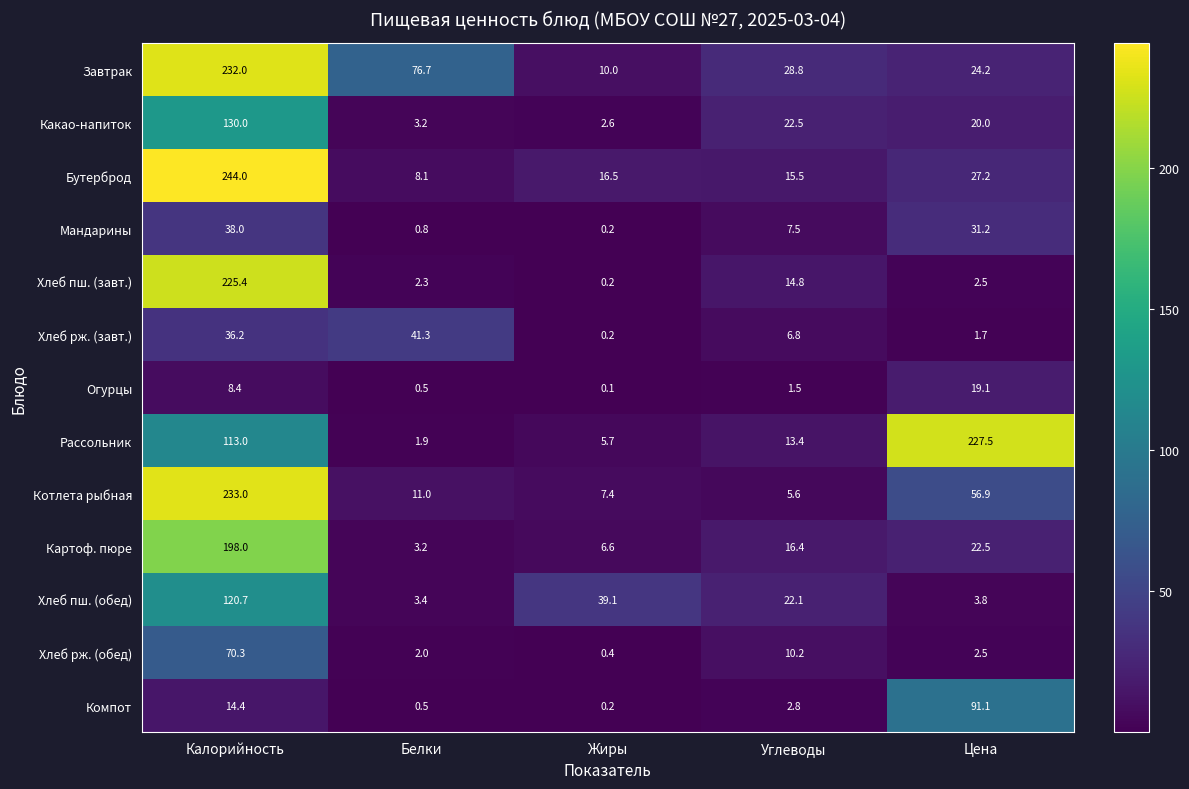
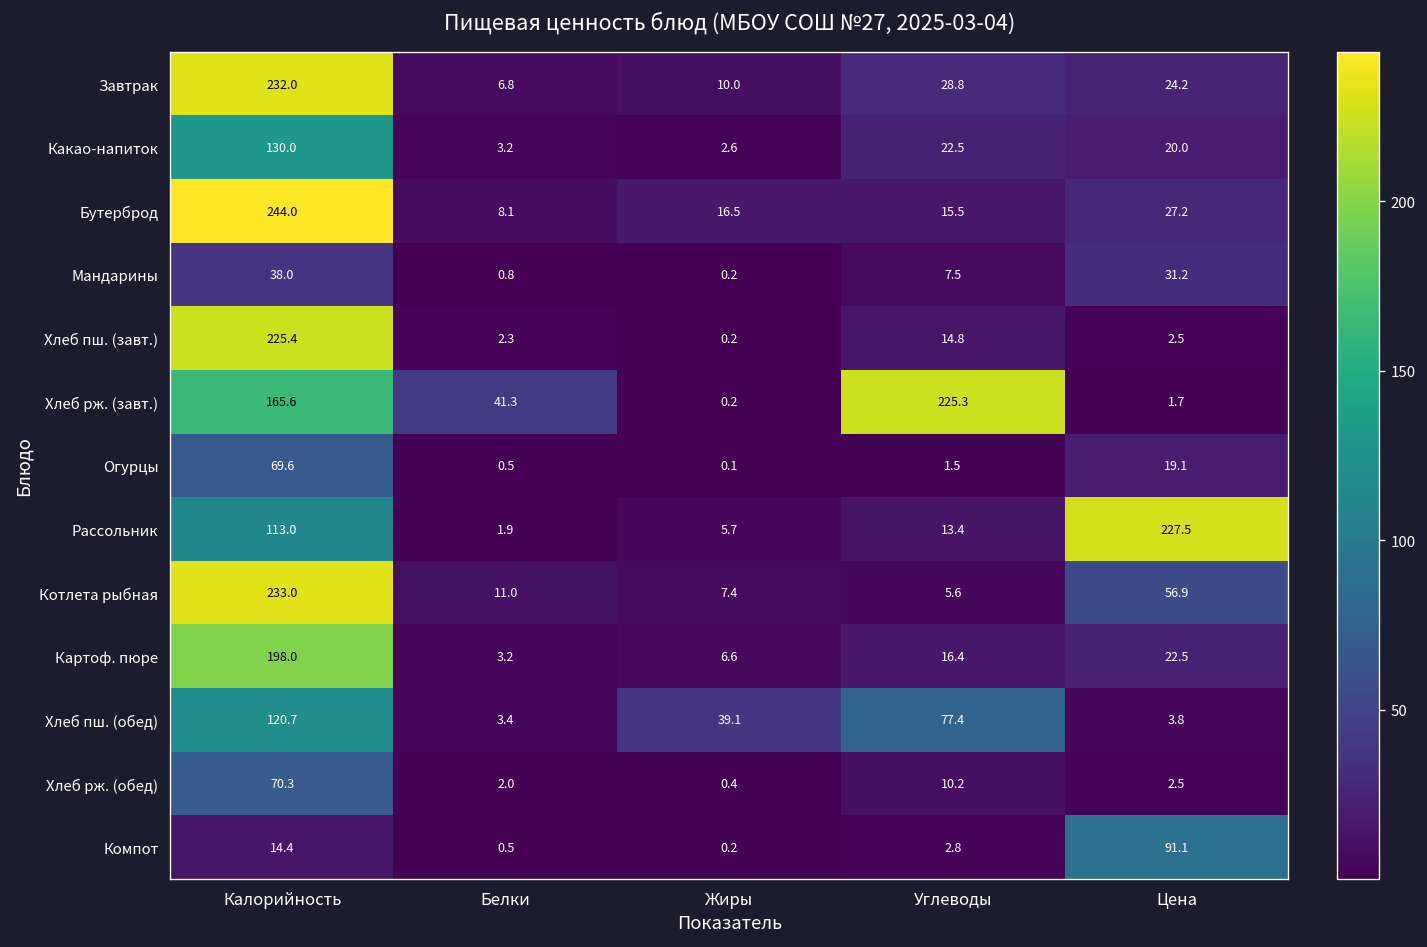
Завтрак, Белки: 76.7 -> 6.8
Хлеб рж. (завт.), Калорийность: 36.2 -> 165.6
Хлеб рж. (завт.), Углеводы: 6.8 -> 225.3
Огурцы, Калорийность: 8.4 -> 69.6
Хлеб пш. (обед), Углеводы: 22.1 -> 77.4
